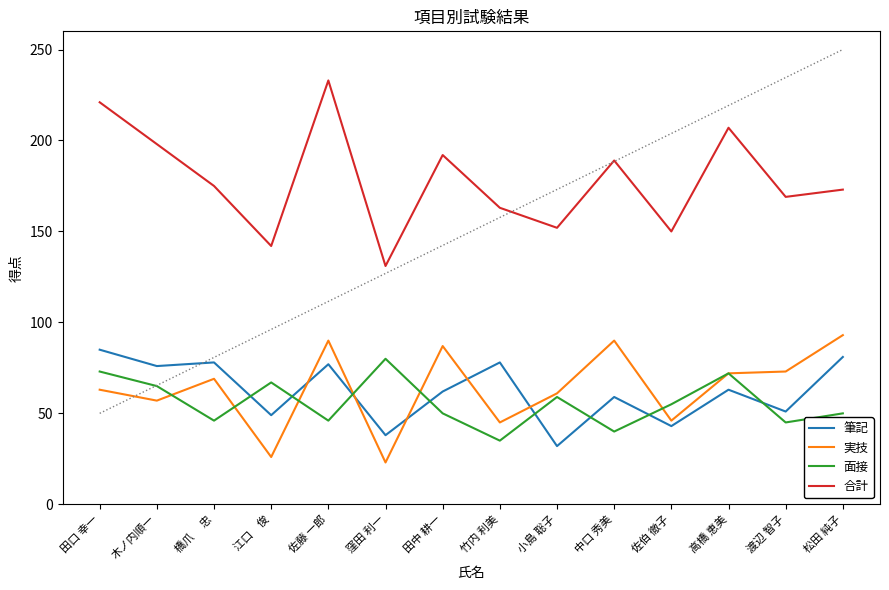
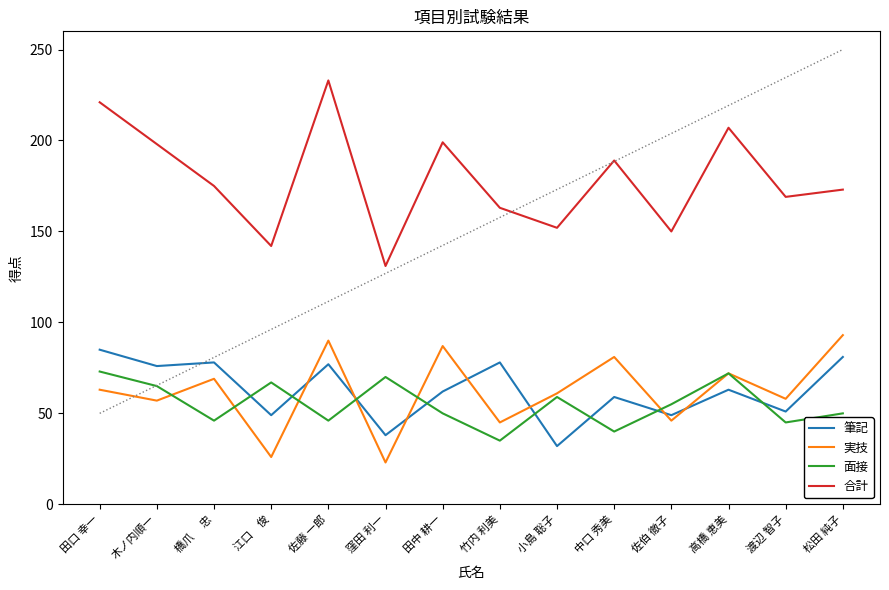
面接, 窪田 利一: 80 -> 70
合計, 田中 耕一: 192 -> 199
実技, 中口 秀美: 90 -> 81
筆記, 佐伯 徹子: 43 -> 49
実技, 渡辺 智子: 73 -> 58
